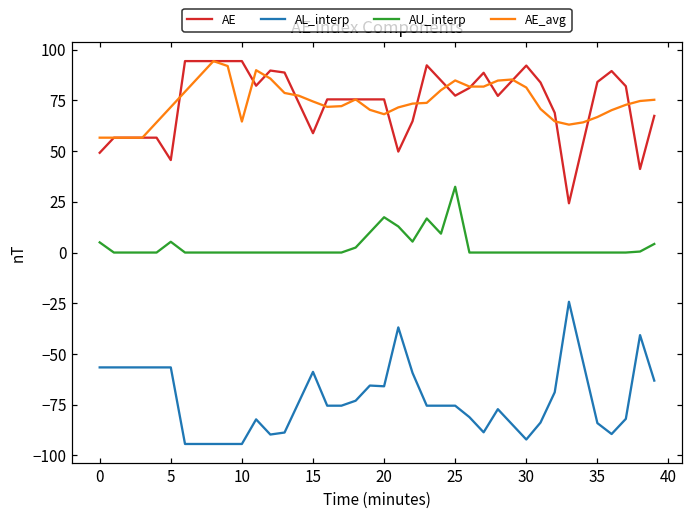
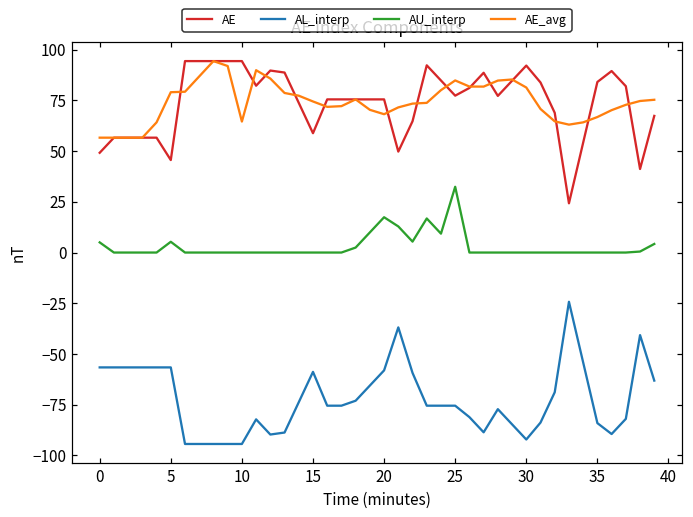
AE_avg, 5: 72 -> 79
AL_interp, 20: -66 -> -58
